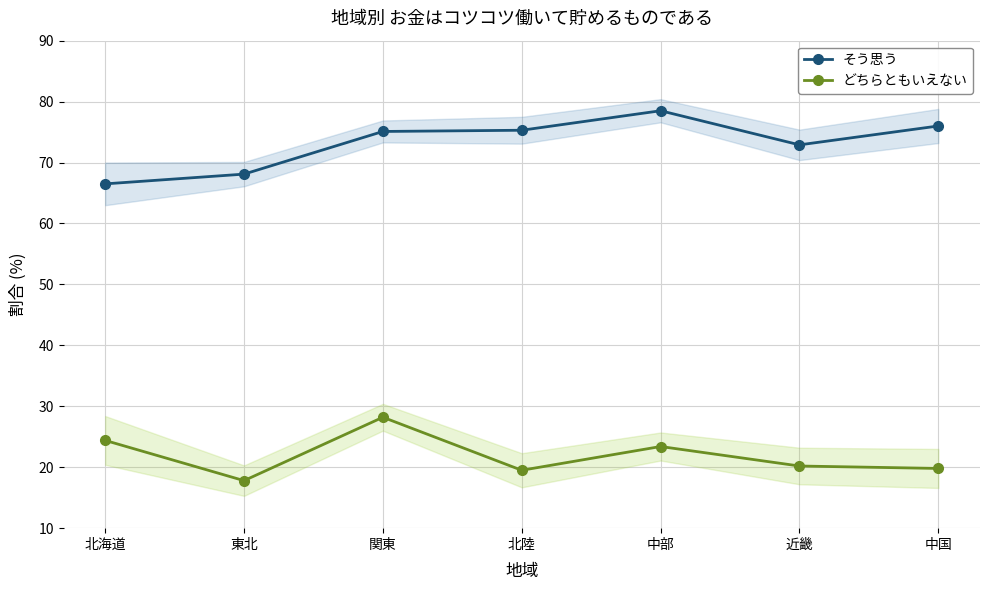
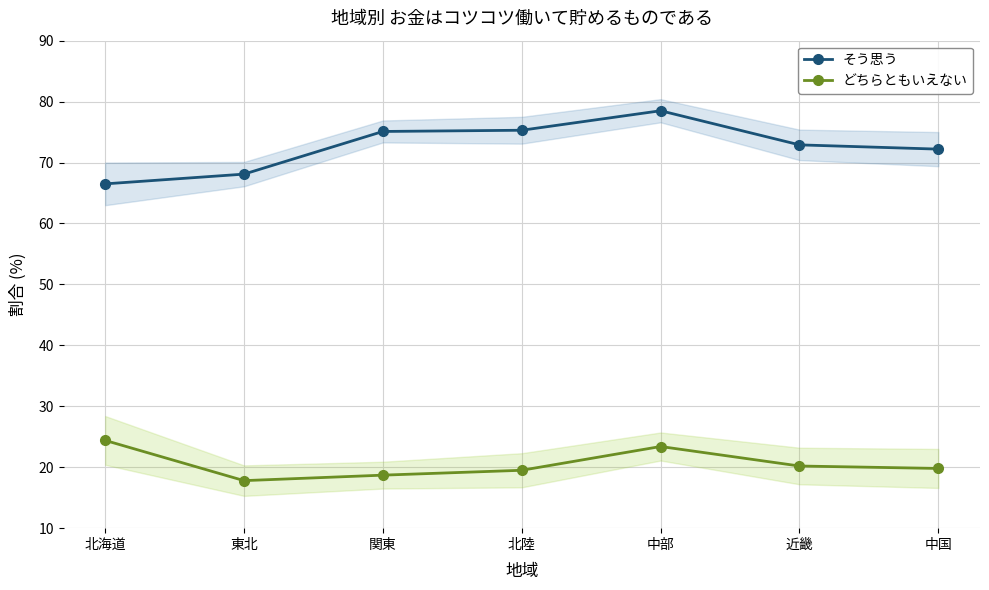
どちらともいえない, 関東: 28 -> 19
そう思う, 中国: 76 -> 72
